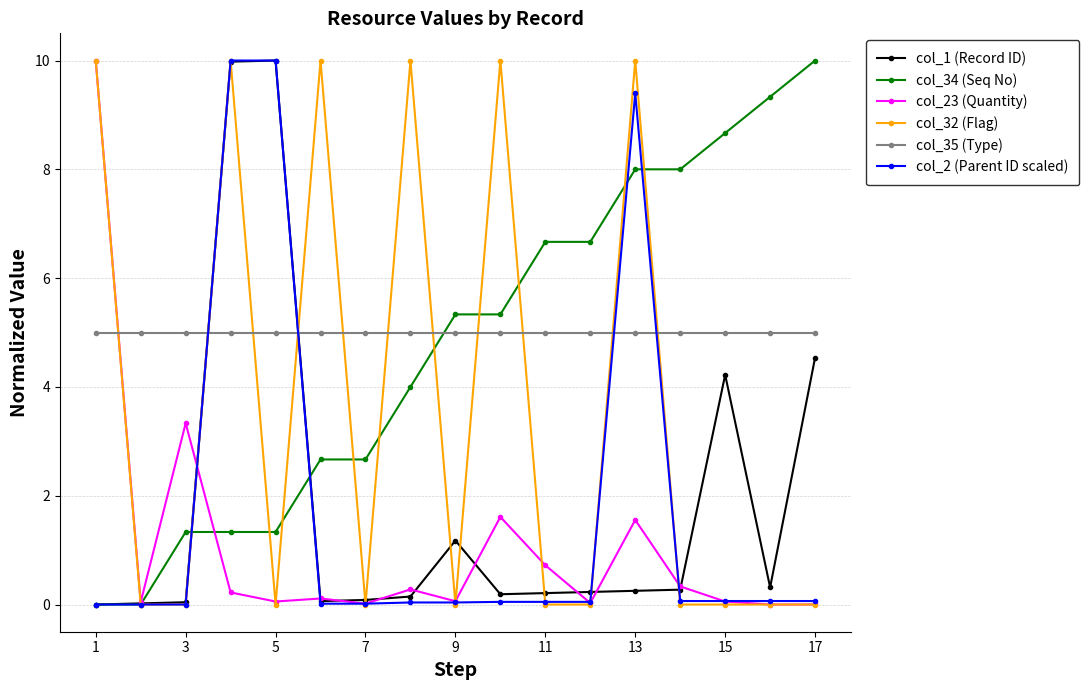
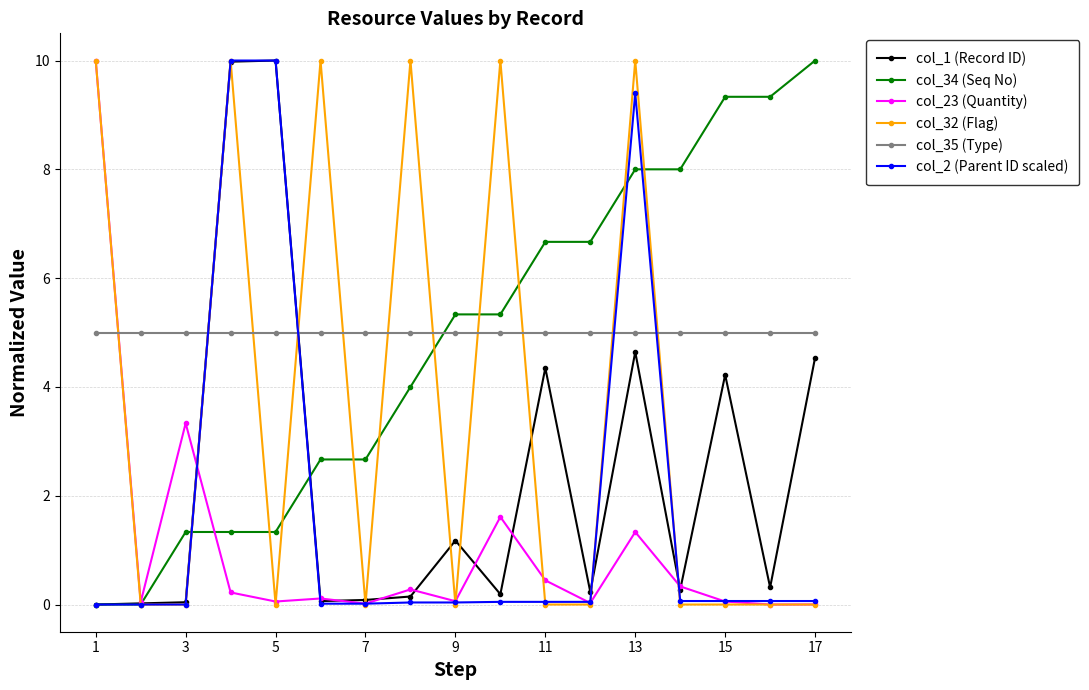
col_1 (Record ID), 11: 0.2 -> 4.3
col_23 (Quantity), 11: 0.7 -> 0.4
col_1 (Record ID), 13: 0.3 -> 4.6
col_23 (Quantity), 13: 1.6 -> 1.3
col_34 (Seq No), 15: 8.7 -> 9.3
